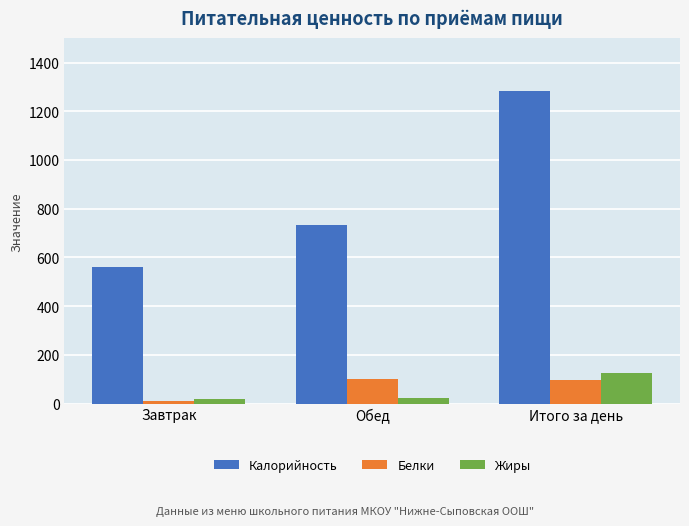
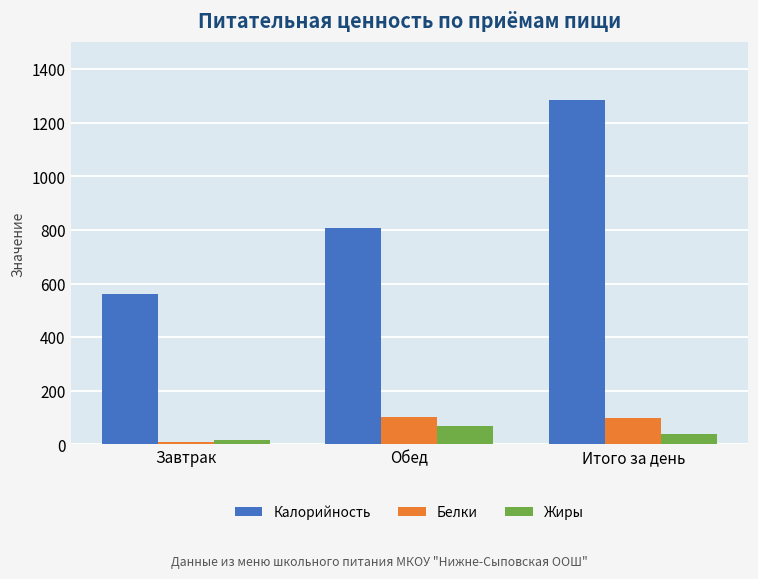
Калорийность, Обед: 730 -> 810
Жиры, Обед: 20 -> 70
Жиры, Итого за день: 120 -> 40
